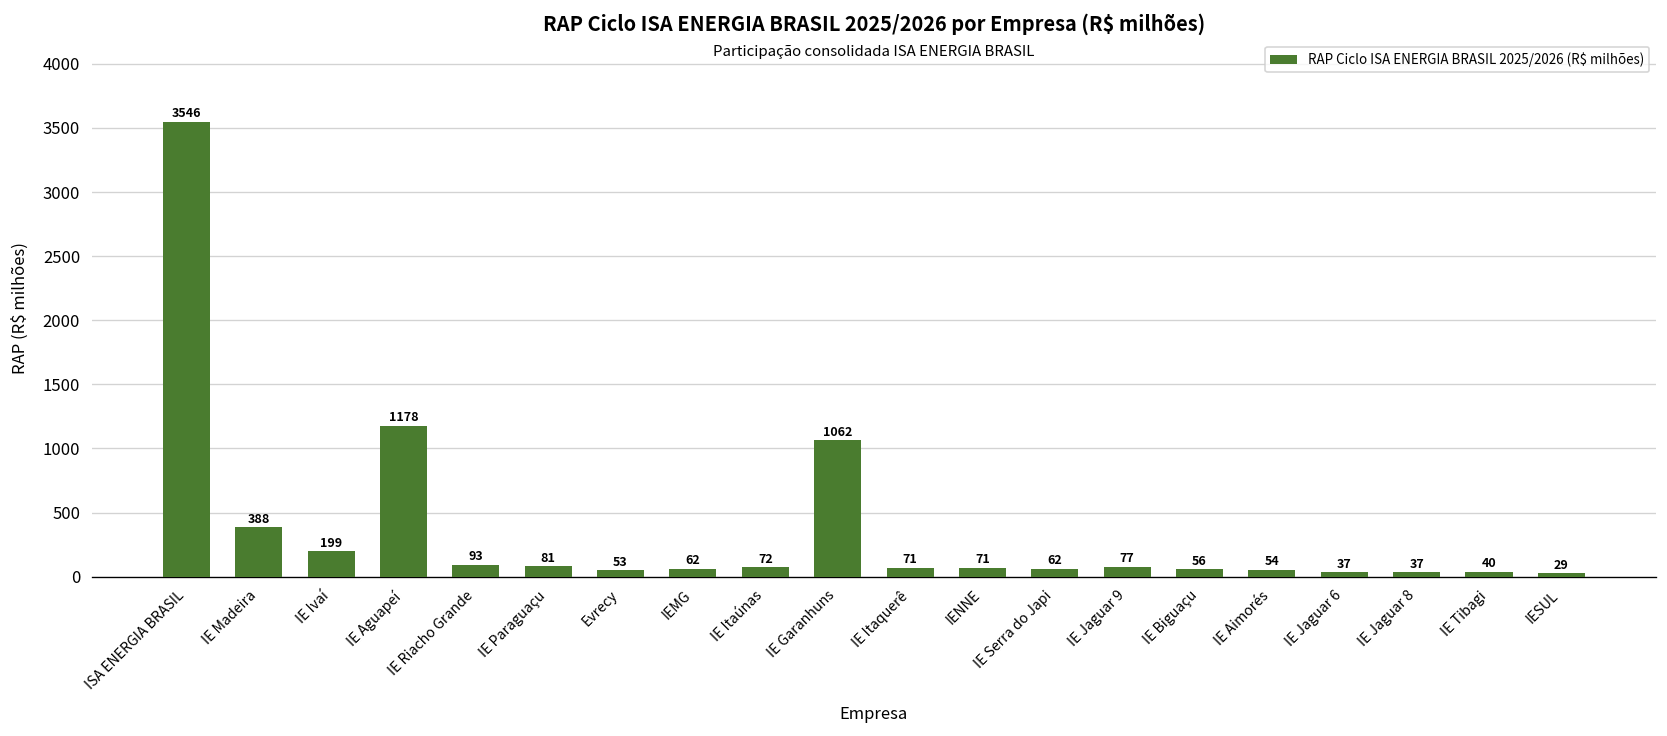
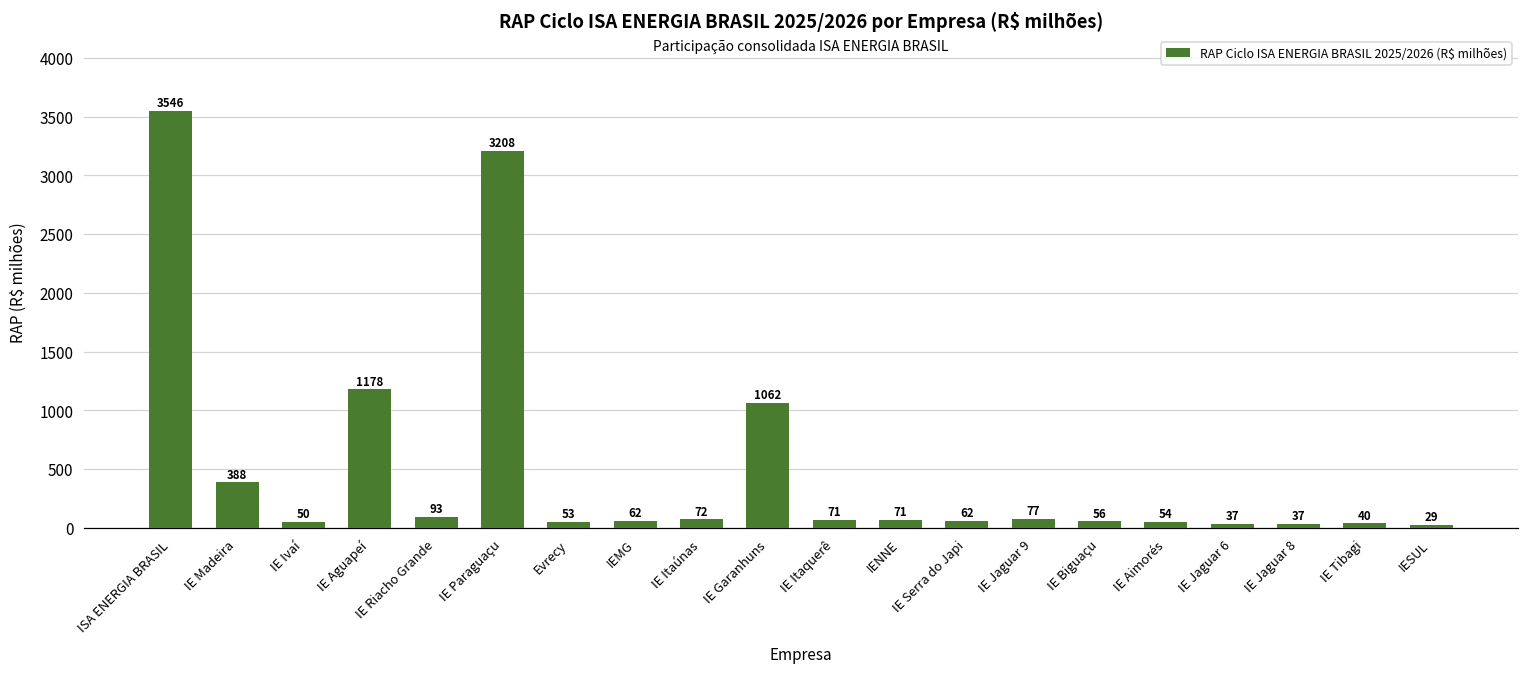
IE Ivaí: 199 -> 50
IE Paraguaçu: 81 -> 3208
